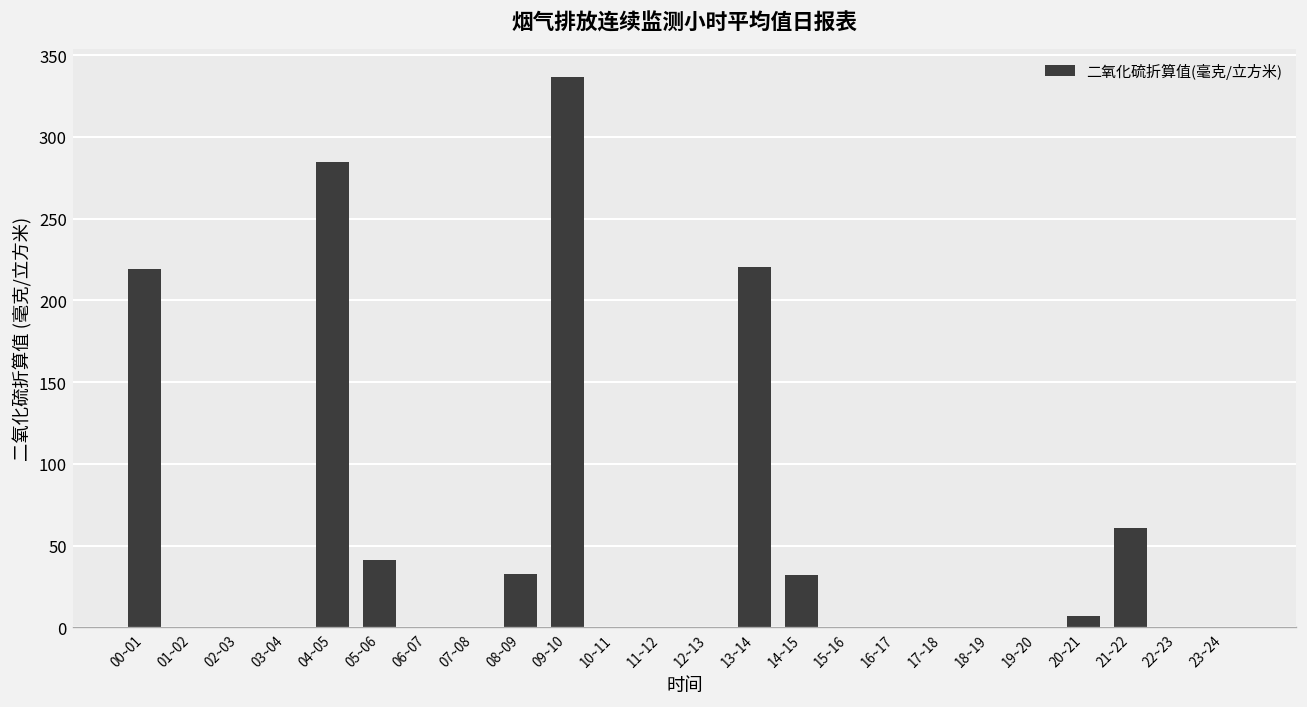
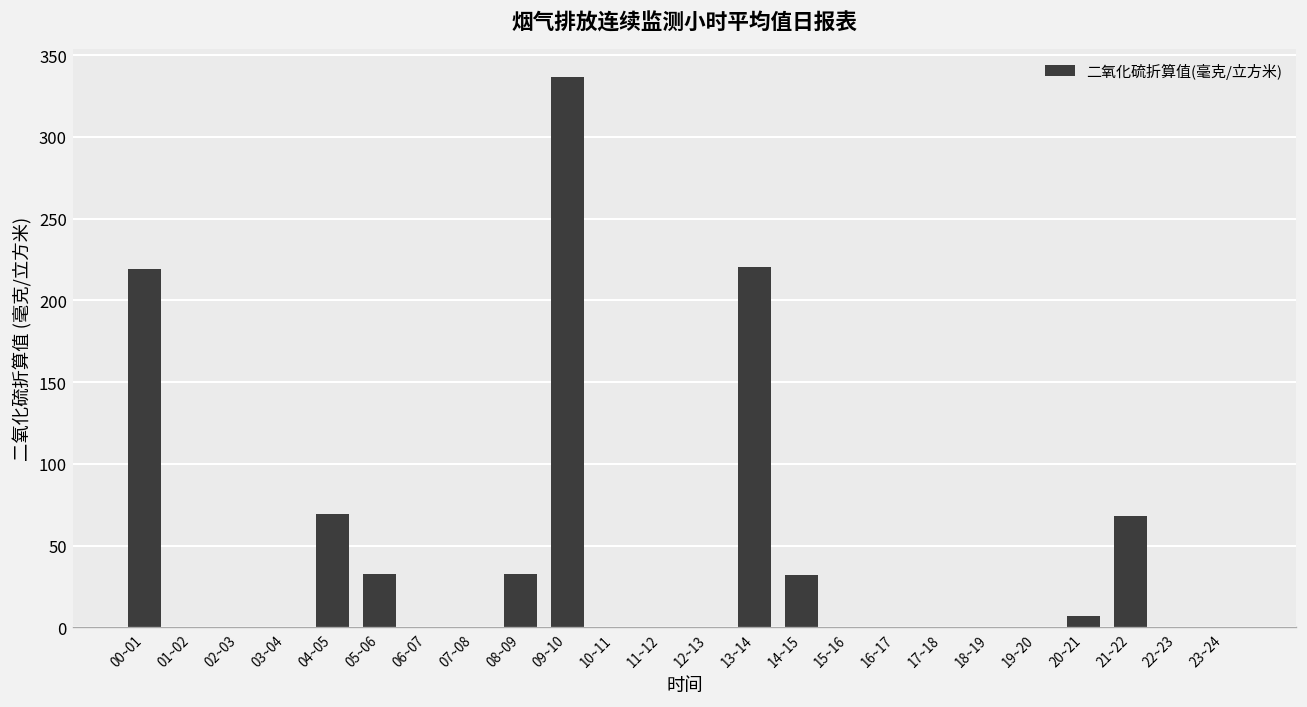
04~05: 285 -> 70
05~06: 41 -> 33
21~22: 61 -> 68
